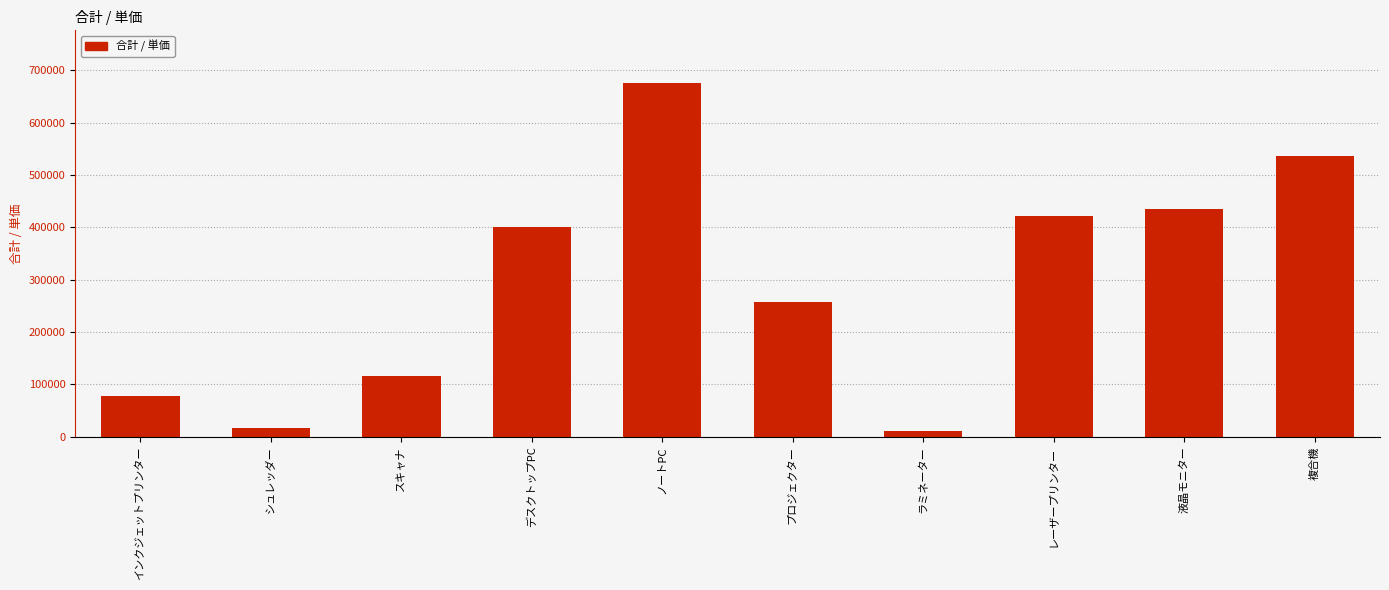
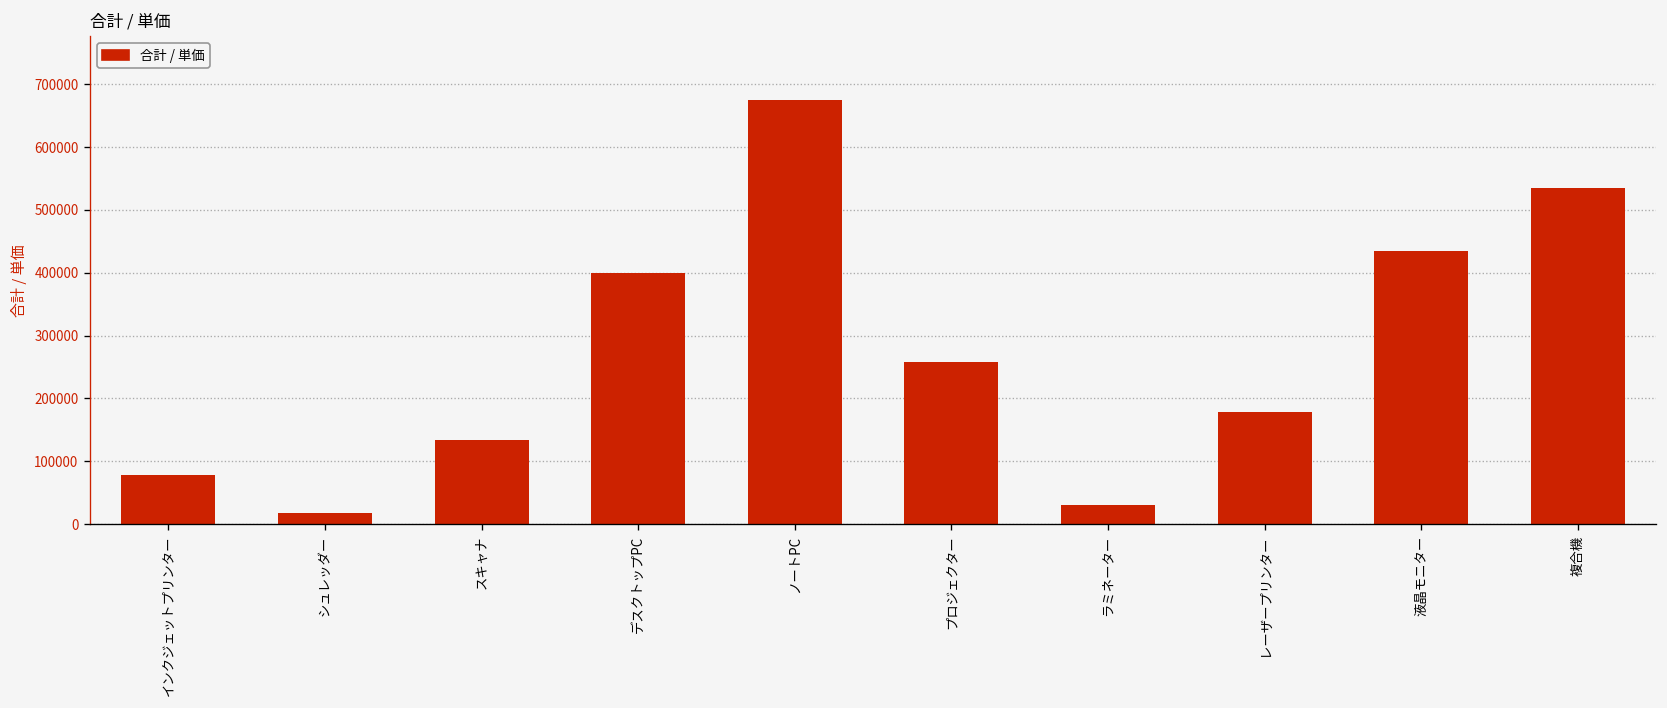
スキャナ: 120000 -> 130000
ラミネーター: 10000 -> 30000
レーザープリンター: 420000 -> 180000
